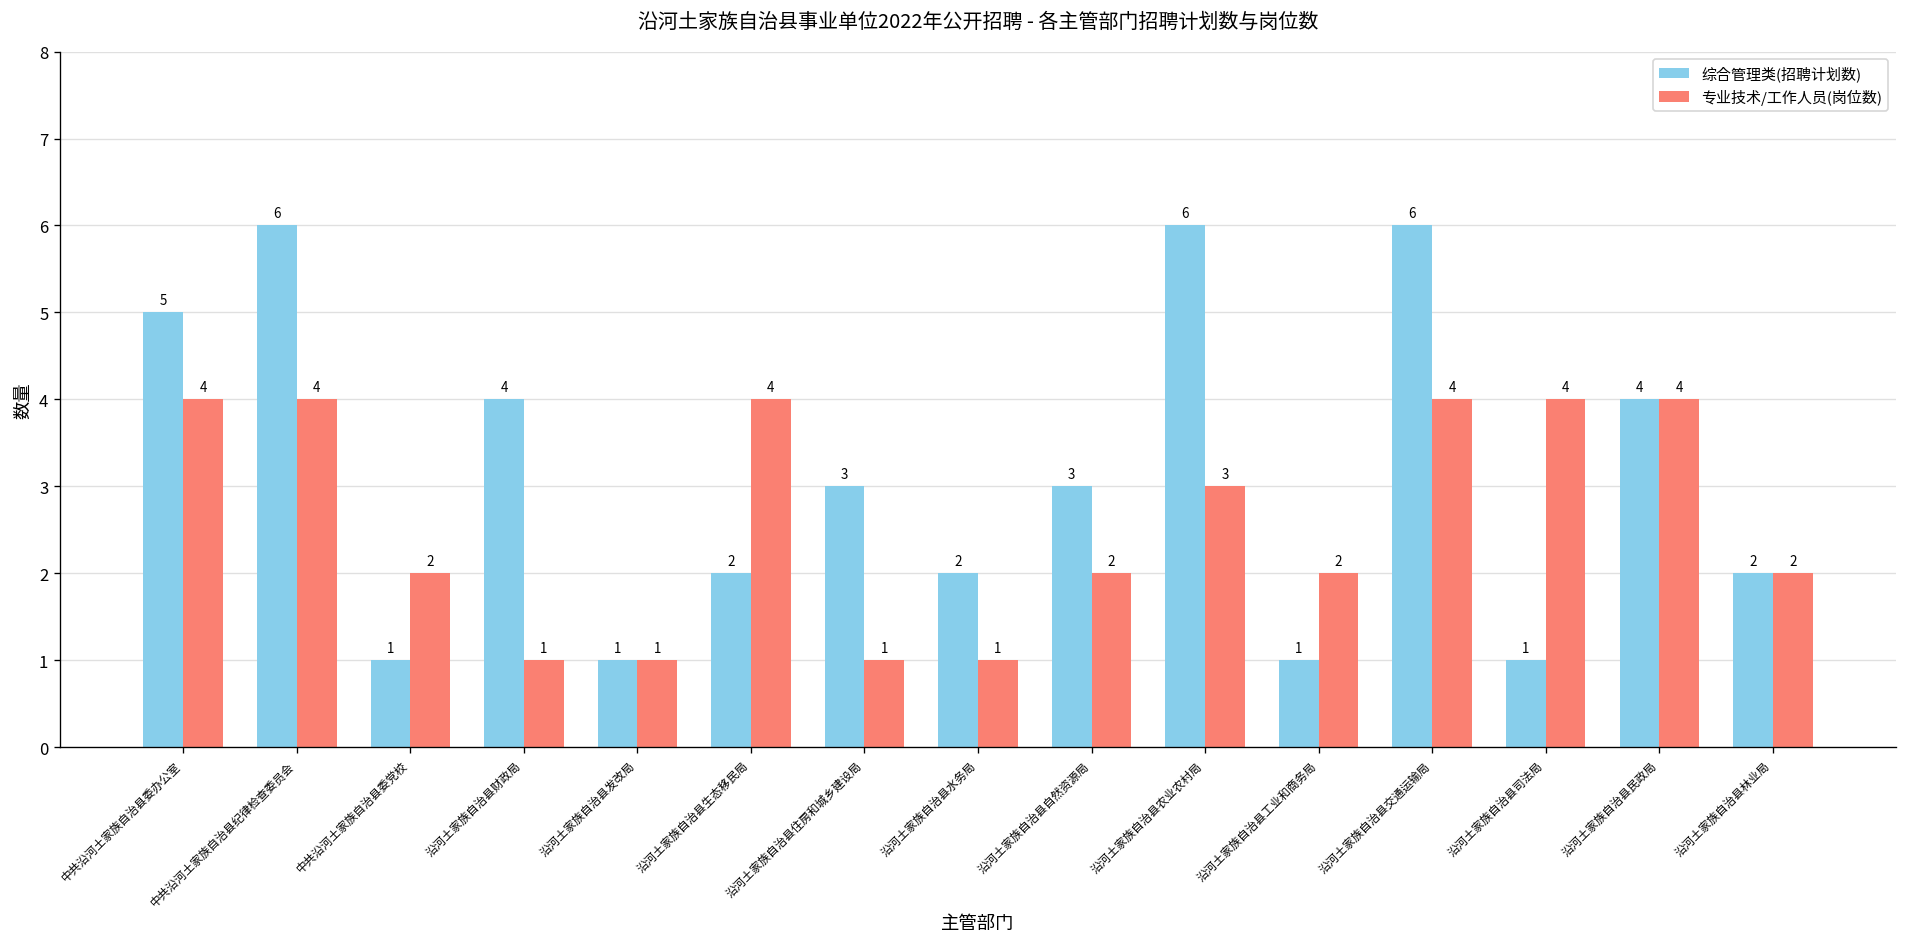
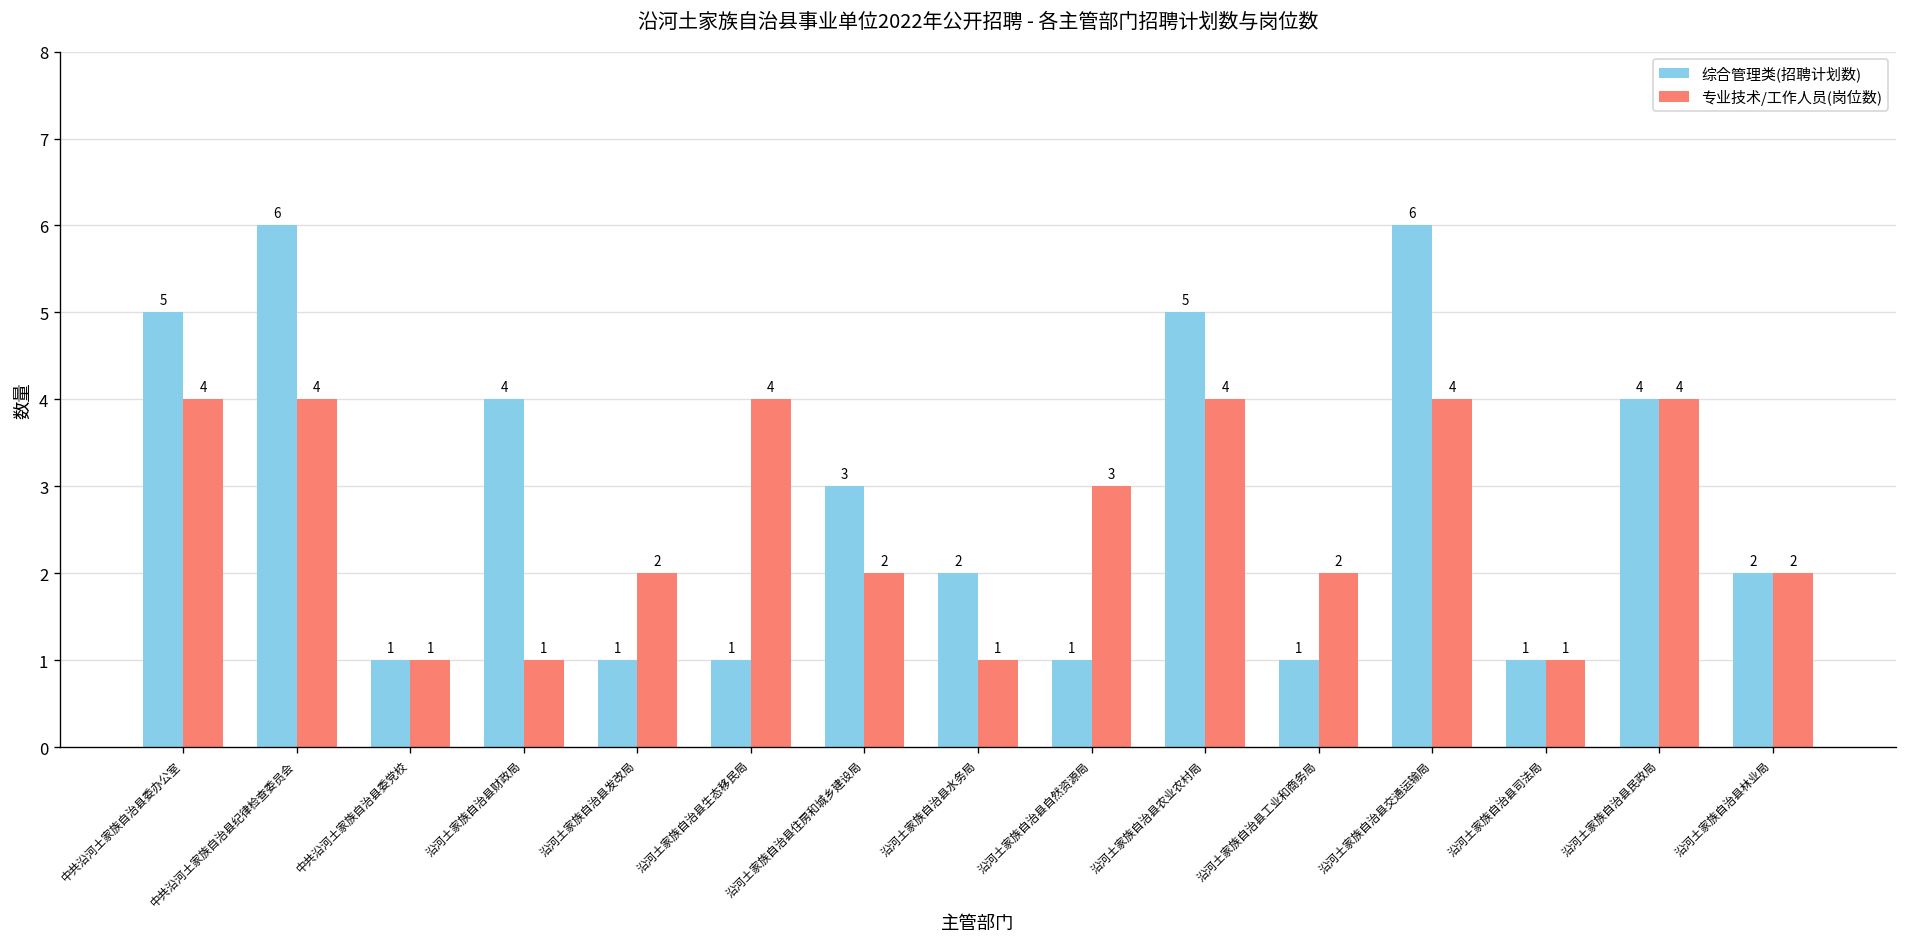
专业技术/工作人员(岗位数), 中共沿河土家族自治县委党校: 2 -> 1
专业技术/工作人员(岗位数), 沿河土家族自治县发改局: 1 -> 2
综合管理类(招聘计划数), 沿河土家族自治县生态移民局: 2 -> 1
专业技术/工作人员(岗位数), 沿河土家族自治县住房和城乡建设局: 1 -> 2
综合管理类(招聘计划数), 沿河土家族自治县自然资源局: 3 -> 1
专业技术/工作人员(岗位数), 沿河土家族自治县自然资源局: 2 -> 3
综合管理类(招聘计划数), 沿河土家族自治县农业农村局: 6 -> 5
专业技术/工作人员(岗位数), 沿河土家族自治县农业农村局: 3 -> 4
专业技术/工作人员(岗位数), 沿河土家族自治县司法局: 4 -> 1
